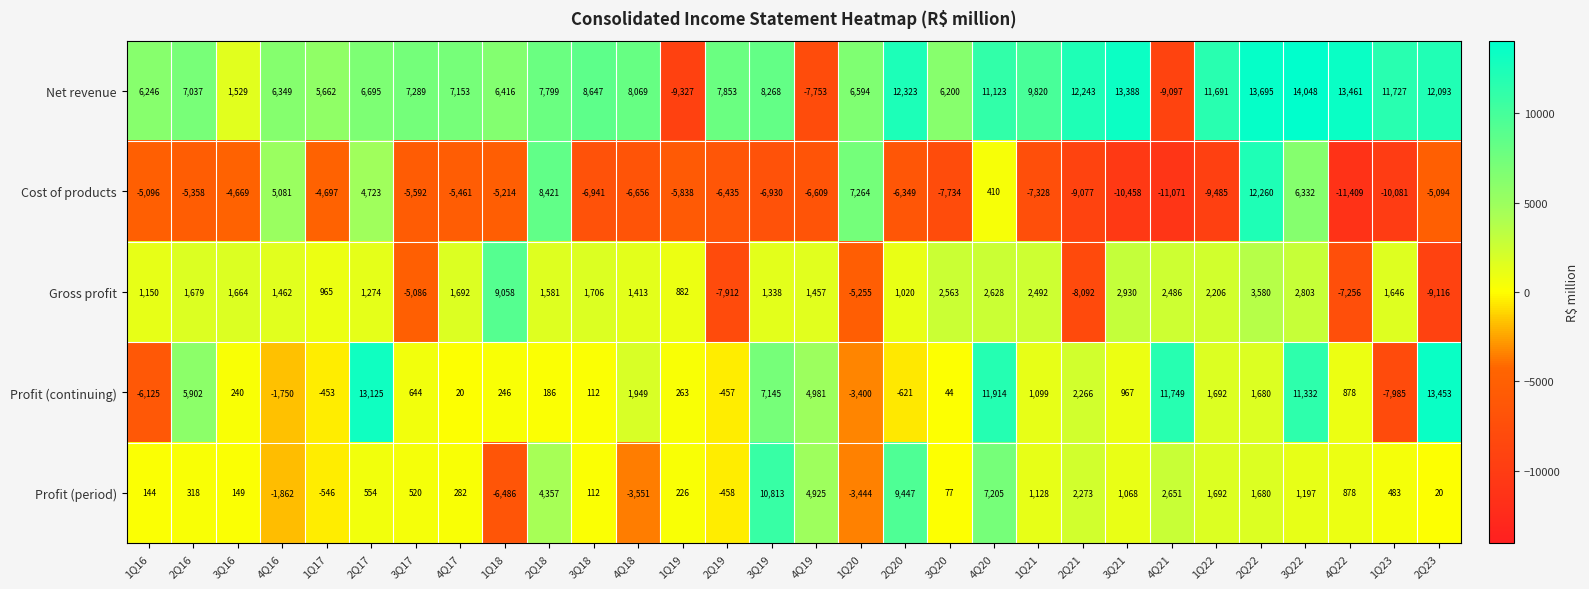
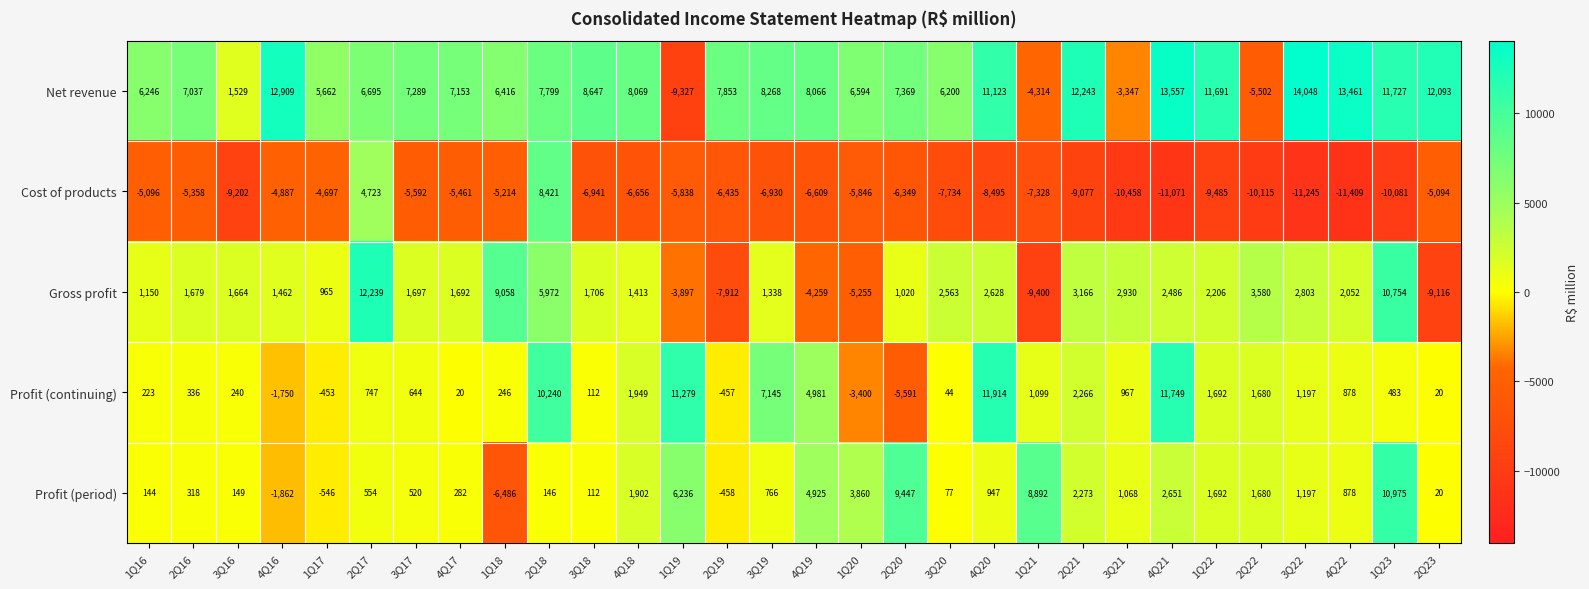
Net revenue, 4Q16: 6,349 -> 12,909
Net revenue, 4Q19: -7,753 -> 8,066
Net revenue, 2Q20: 12,323 -> 7,369
Net revenue, 1Q21: 9,820 -> -4,314
Net revenue, 3Q21: 13,388 -> -3,347
Net revenue, 4Q21: -9,097 -> 13,557
Net revenue, 2Q22: 13,695 -> -5,502
Cost of products, 3Q16: -4,669 -> -9,202
Cost of products, 4Q16: 5,081 -> -4,887
Cost of products, 1Q20: 7,264 -> -5,846
Cost of products, 4Q20: 410 -> -8,495
Cost of products, 2Q22: 12,260 -> -10,115
Cost of products, 3Q22: 6,332 -> -11,245
Gross profit, 2Q17: 1,274 -> 12,239
Gross profit, 3Q17: -5,086 -> 1,697
Gross profit, 2Q18: 1,581 -> 5,972
Gross profit, 1Q19: 882 -> -3,897
Gross profit, 4Q19: 1,457 -> -4,259
Gross profit, 1Q21: 2,492 -> -9,400
Gross profit, 2Q21: -8,092 -> 3,166
Gross profit, 4Q22: -7,256 -> 2,052
Gross profit, 1Q23: 1,646 -> 10,754
Profit (continuing), 1Q16: -6,125 -> 223
Profit (continuing), 2Q16: 5,902 -> 336
Profit (continuing), 2Q17: 13,125 -> 747
Profit (continuing), 2Q18: 186 -> 10,240
Profit (continuing), 1Q19: 263 -> 11,279
Profit (continuing), 2Q20: -621 -> -5,591
Profit (continuing), 3Q22: 11,332 -> 1,197
Profit (continuing), 1Q23: -7,985 -> 483
Profit (continuing), 2Q23: 13,453 -> 20
Profit (period), 2Q18: 4,357 -> 146
Profit (period), 4Q18: -3,551 -> 1,902
Profit (period), 1Q19: 226 -> 6,236
Profit (period), 3Q19: 10,813 -> 766
Profit (period), 1Q20: -3,444 -> 3,860
Profit (period), 4Q20: 7,205 -> 947
Profit (period), 1Q21: 1,128 -> 8,892
Profit (period), 1Q23: 483 -> 10,975
